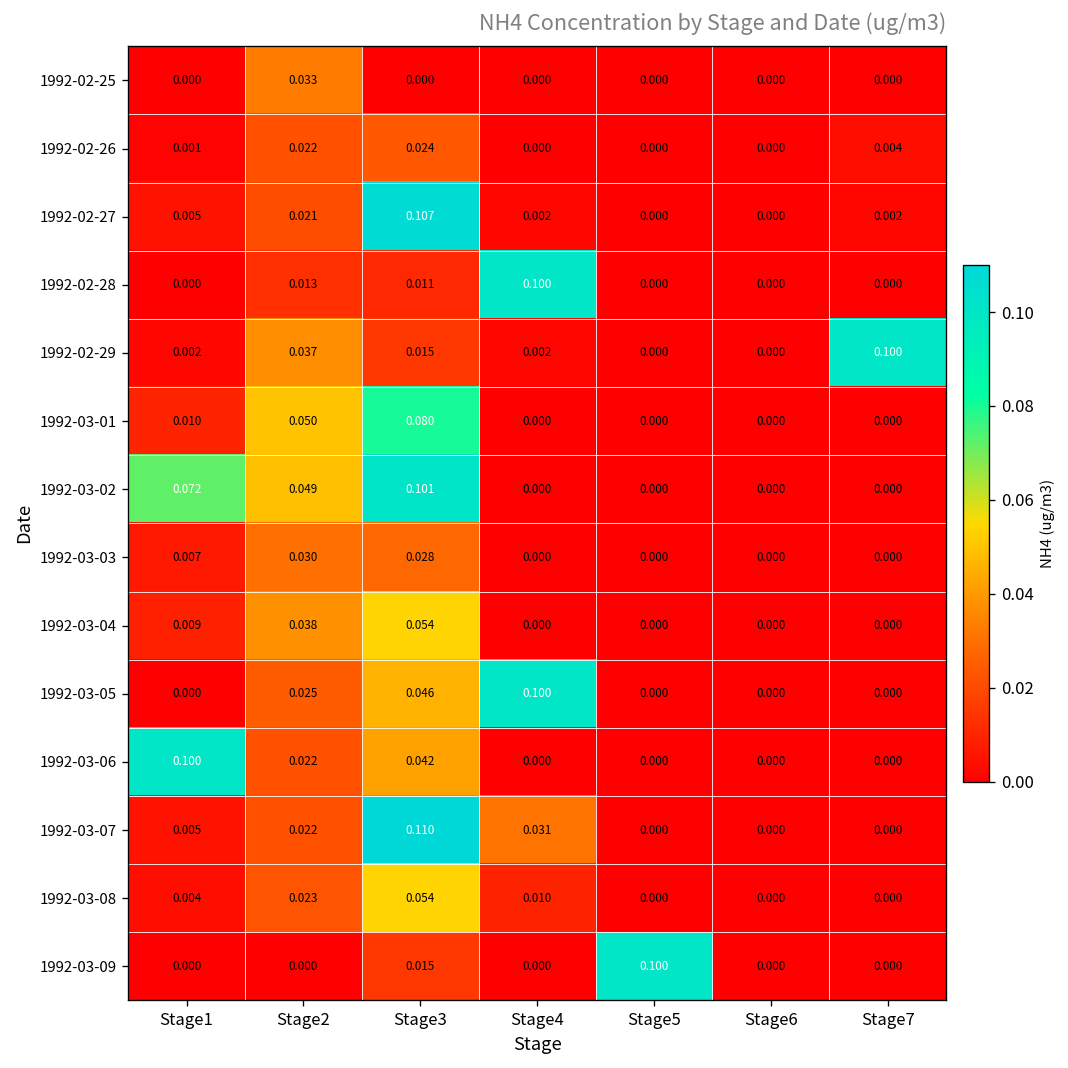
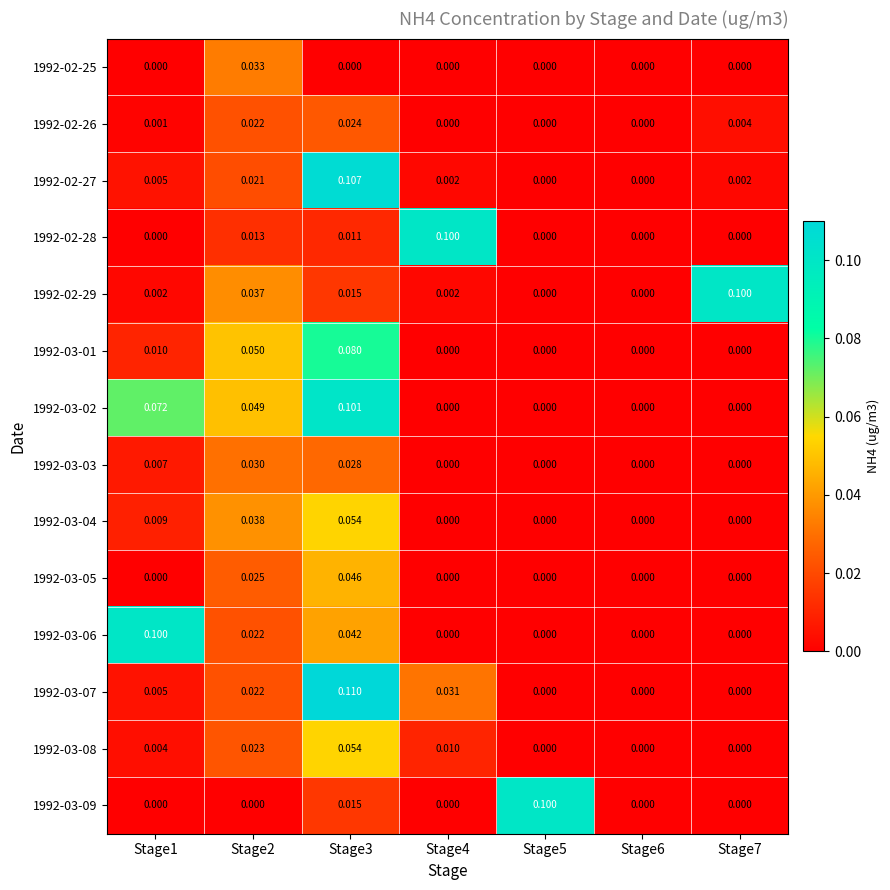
1992-03-05, Stage4: 0.100 -> 0.000
